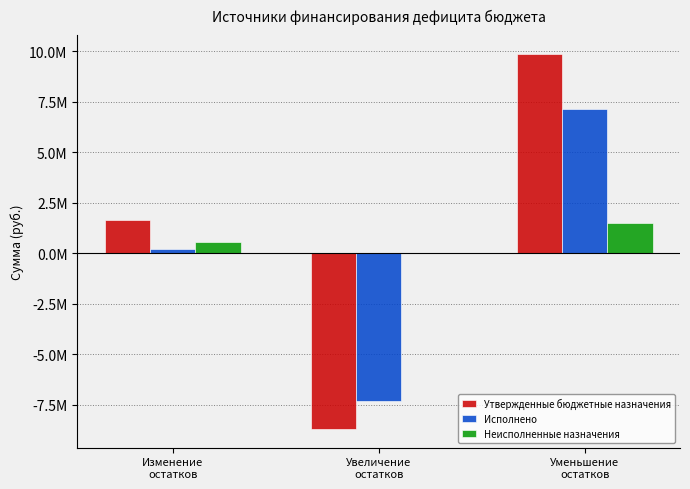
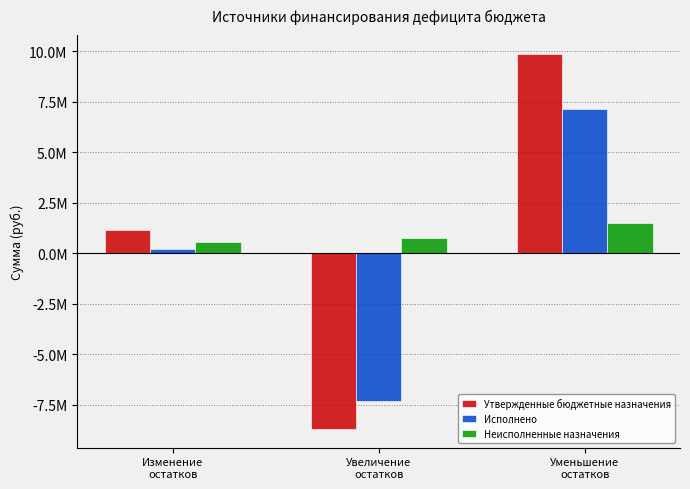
Утвержденные бюджетные назначения, Изменение остатков: 1700000 -> 1200000
Неисполненные назначения, Увеличение остатков: 0 -> 800000
